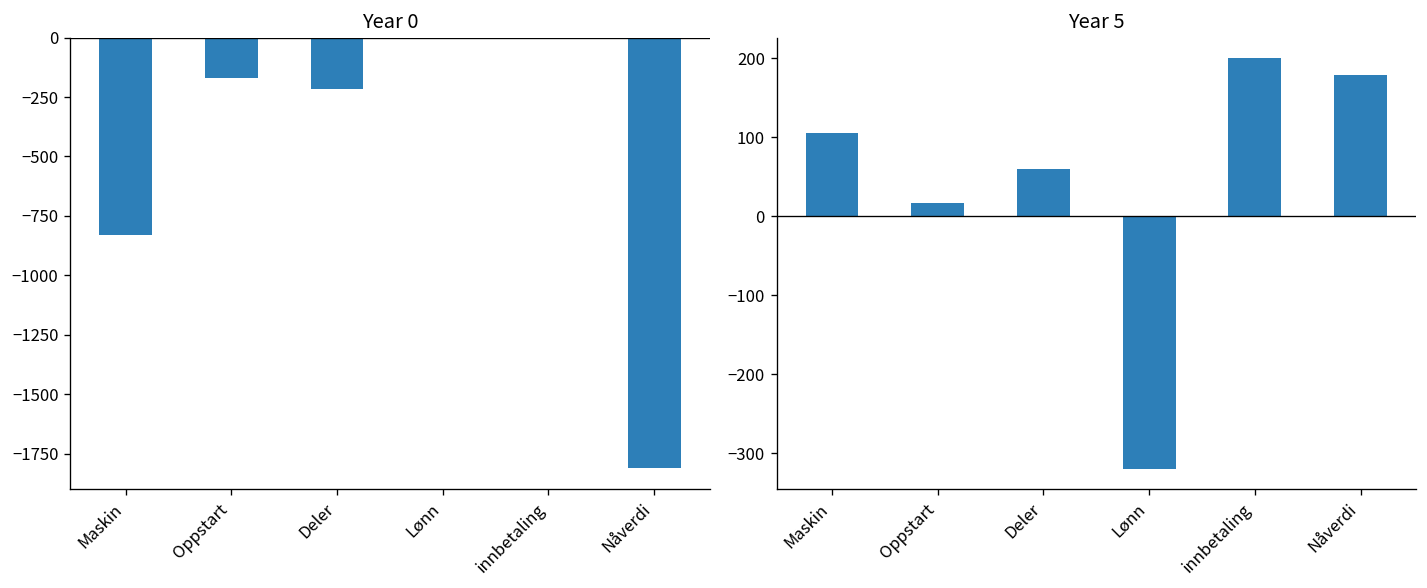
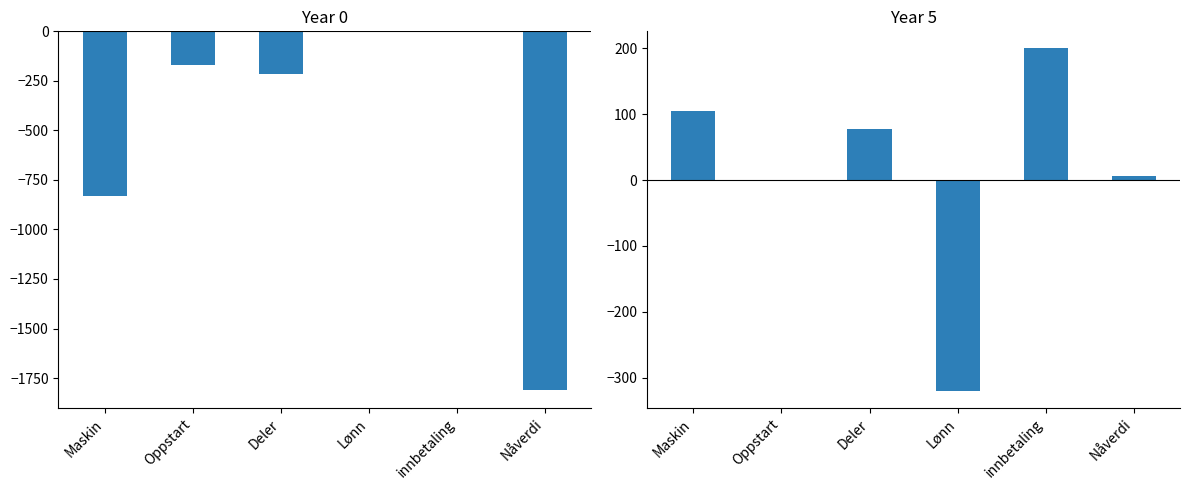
Year 5, Oppstart: 20 -> 0
Year 5, Deler: 60 -> 80
Year 5, Nåverdi: 180 -> 10
